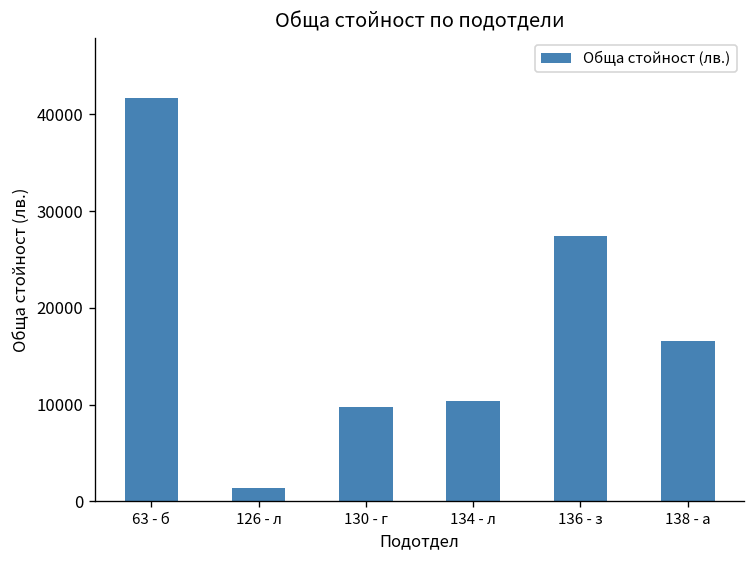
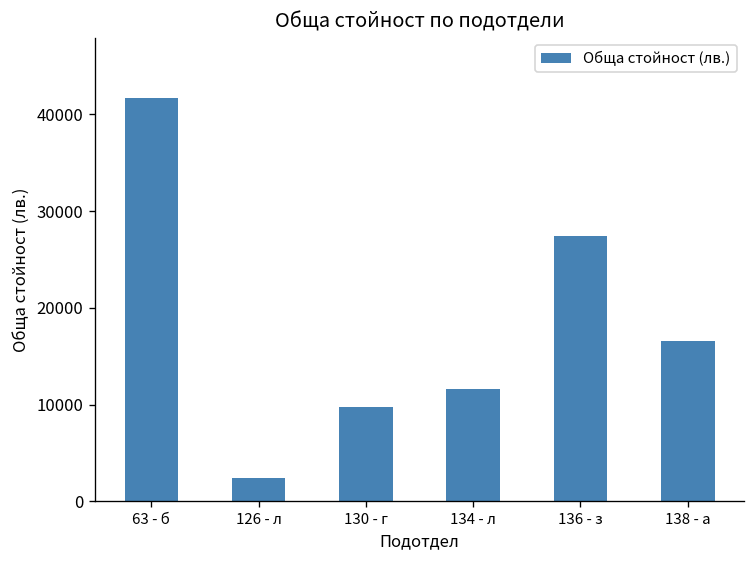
126 - л: 1000 -> 2000
134 - л: 10000 -> 12000
